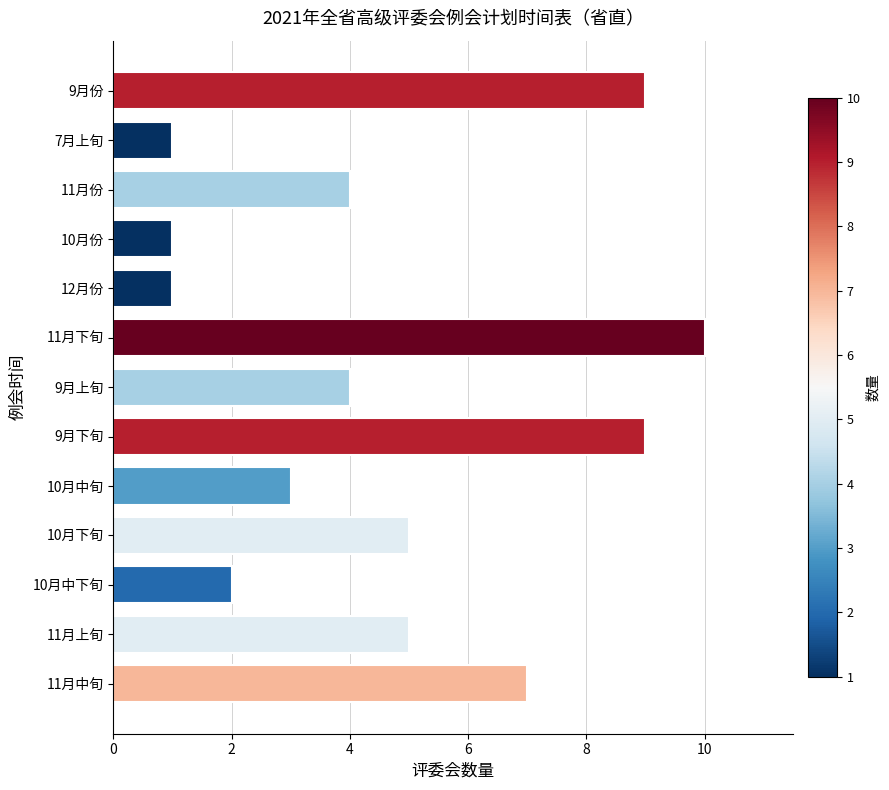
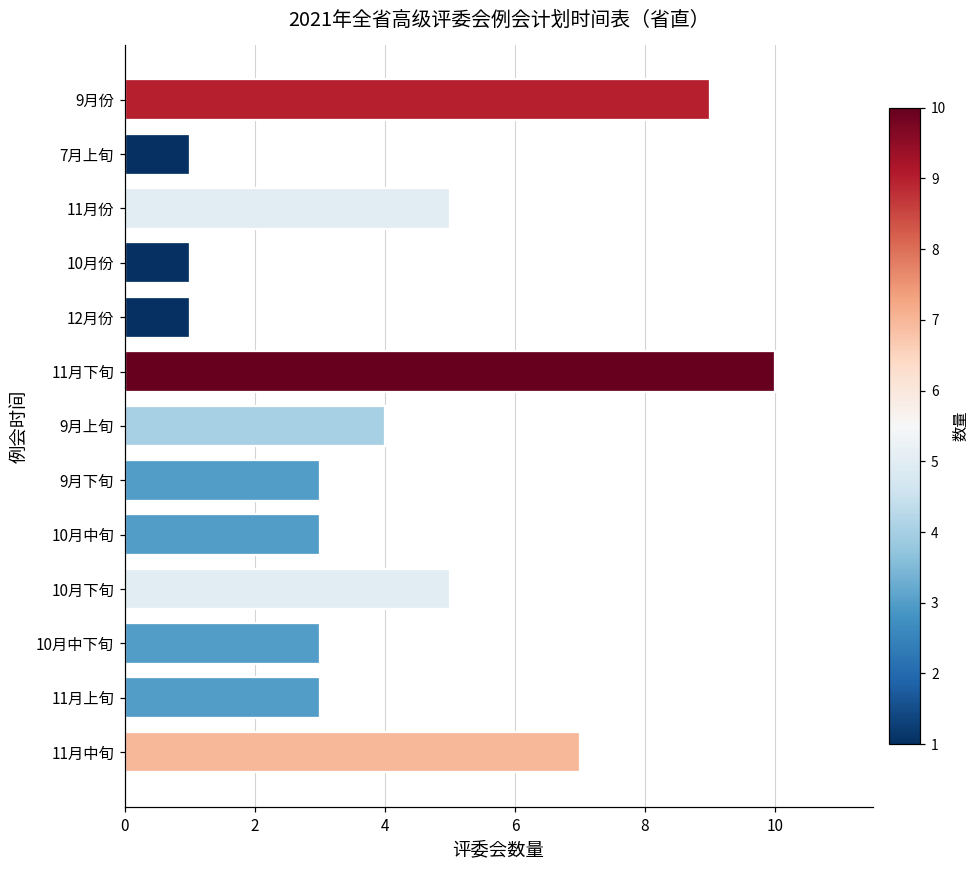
11月份: 4 -> 5
9月下旬: 9 -> 3
10月中下旬: 2 -> 3
11月上旬: 5 -> 3
